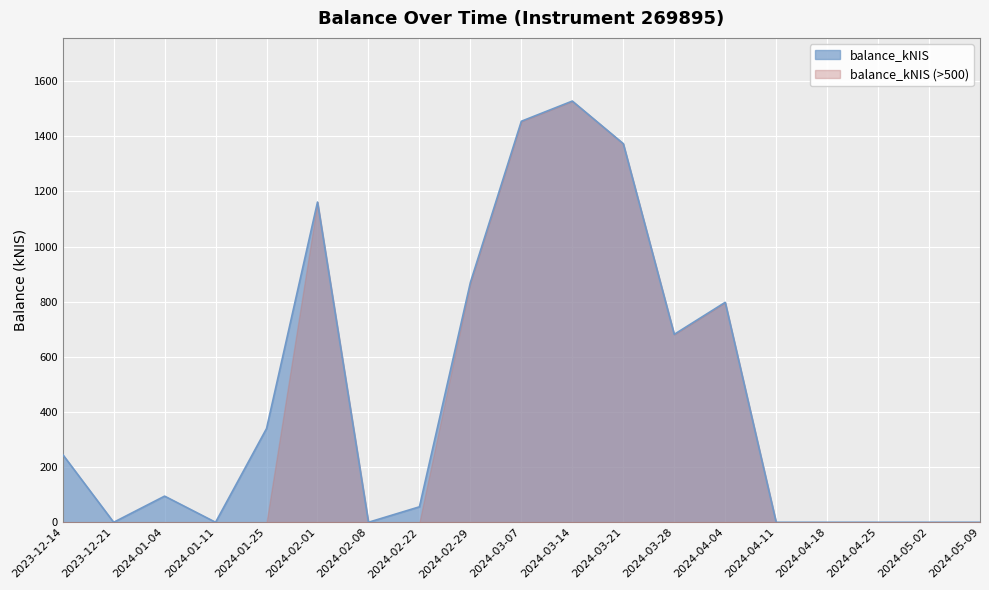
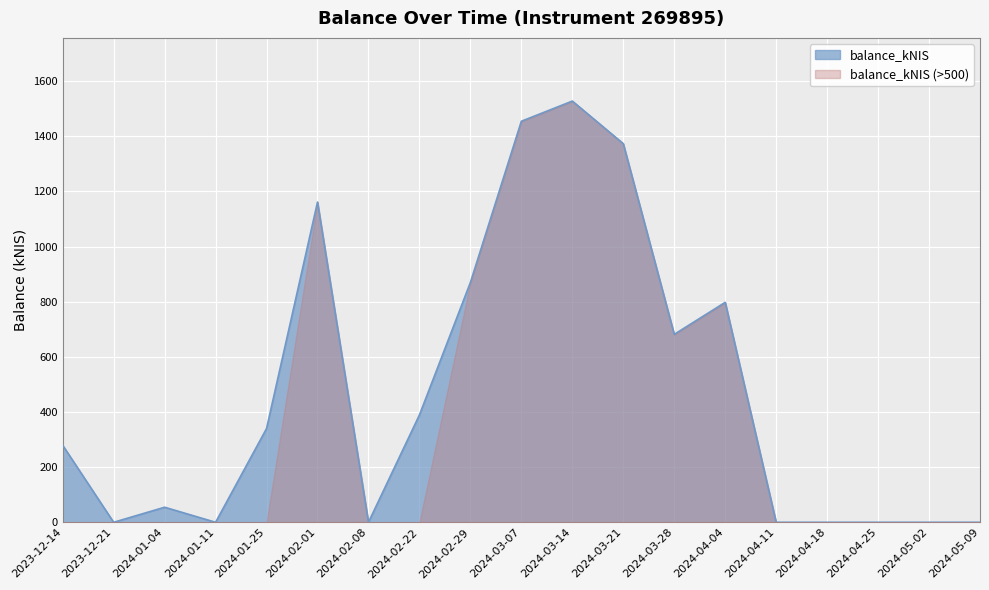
balance_kNIS, 2023-12-14: 250 -> 280
balance_kNIS, 2024-01-04: 90 -> 50
balance_kNIS, 2024-02-22: 60 -> 390
